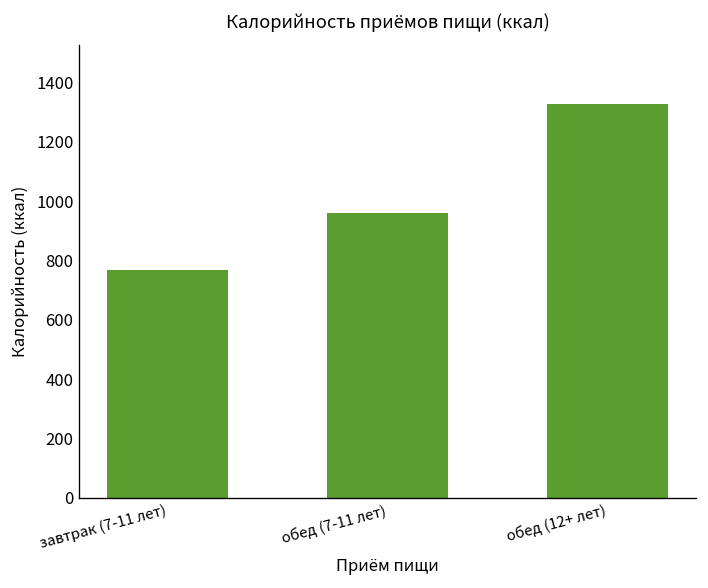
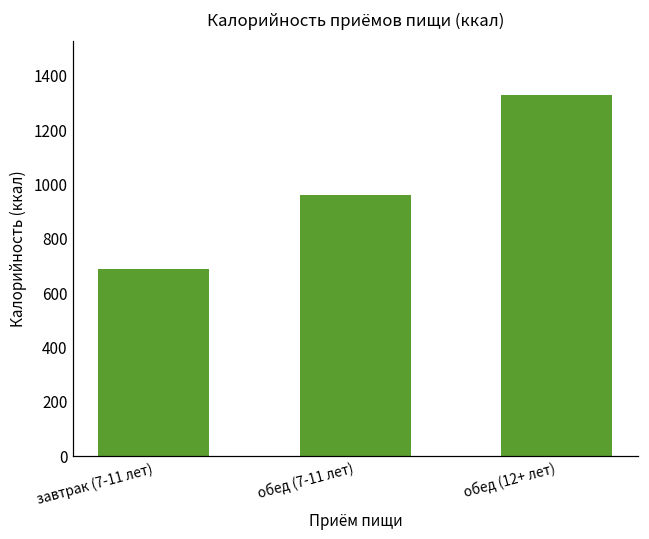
завтрак (7-11 лет): 770 -> 690
